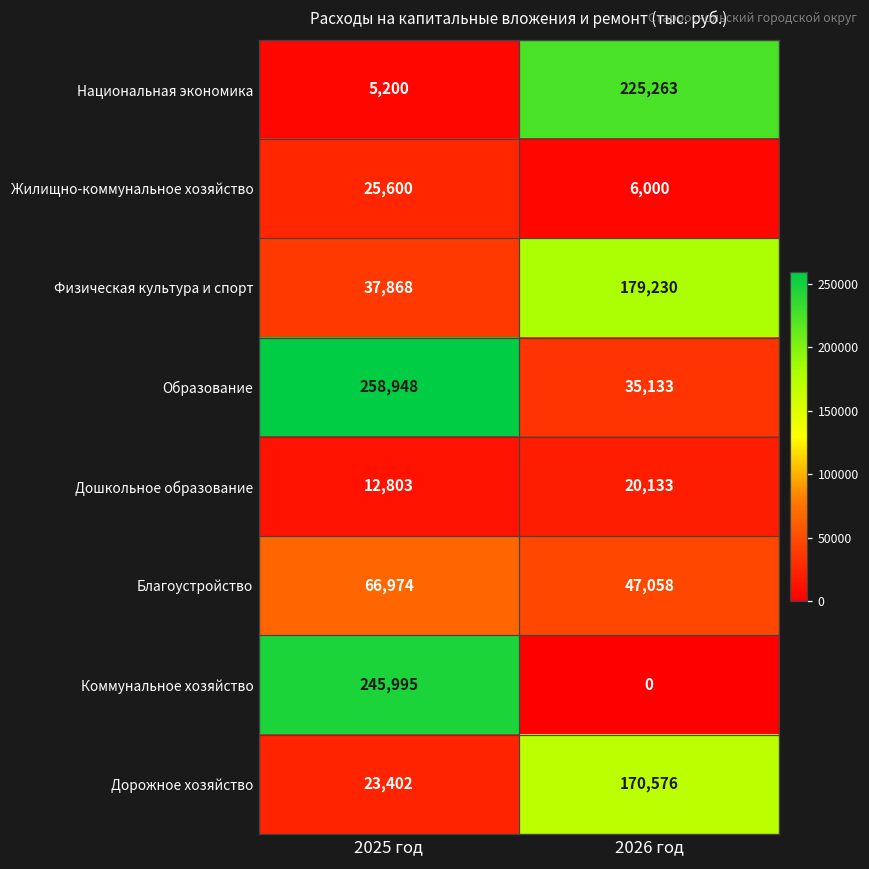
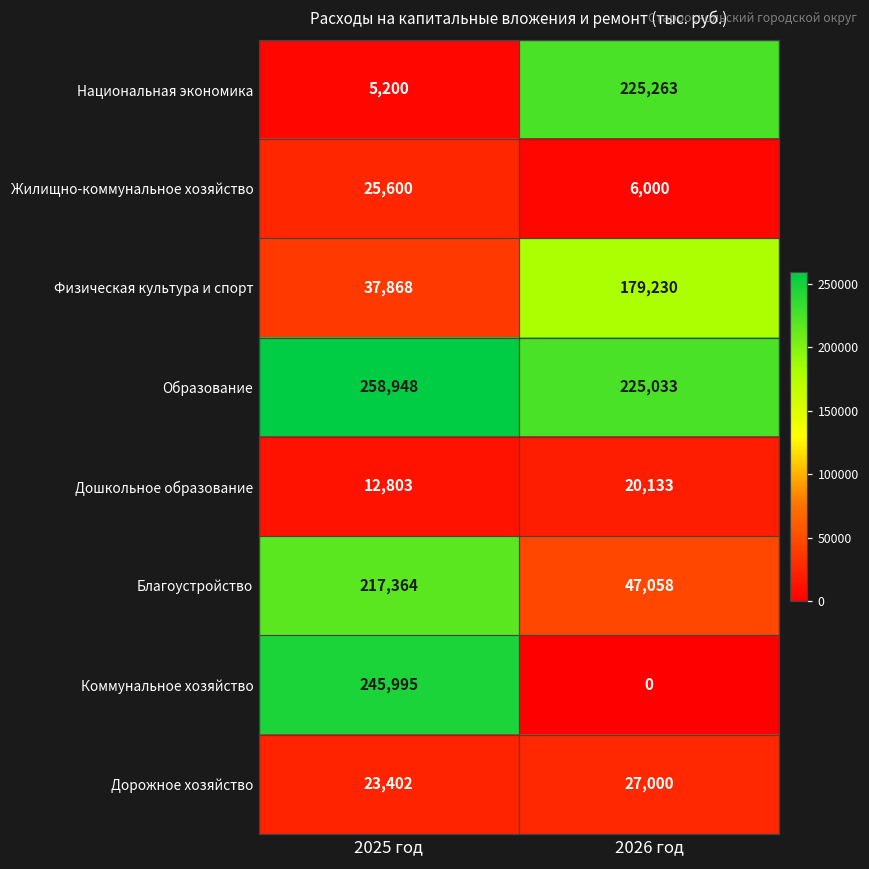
Образование, 2026 год: 35,133 -> 225,033
Благоустройство, 2025 год: 66,974 -> 217,364
Дорожное хозяйство, 2026 год: 170,576 -> 27,000
